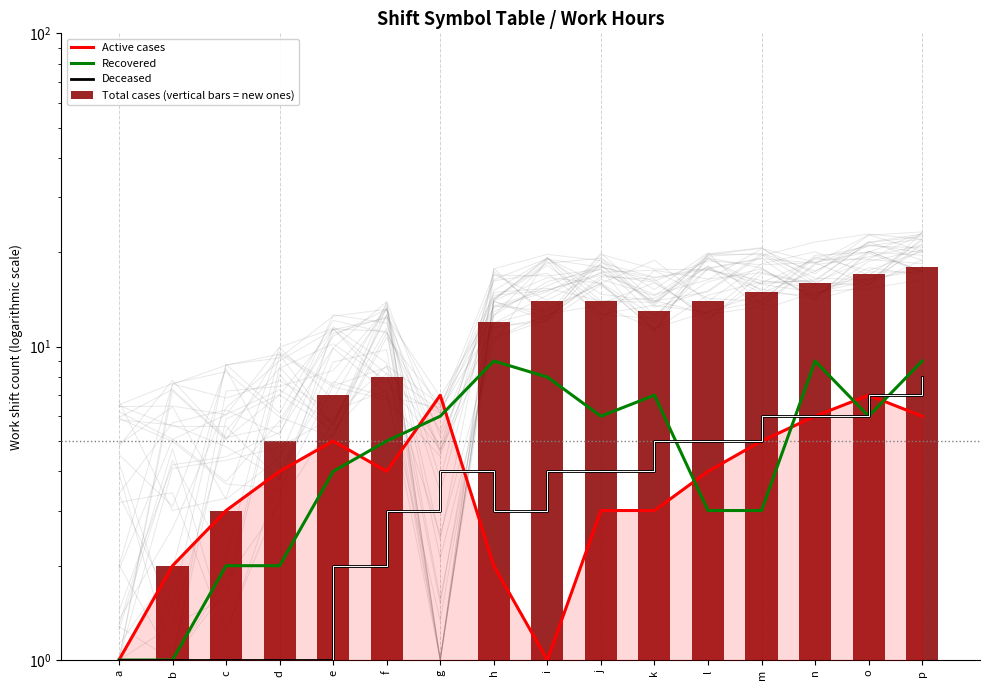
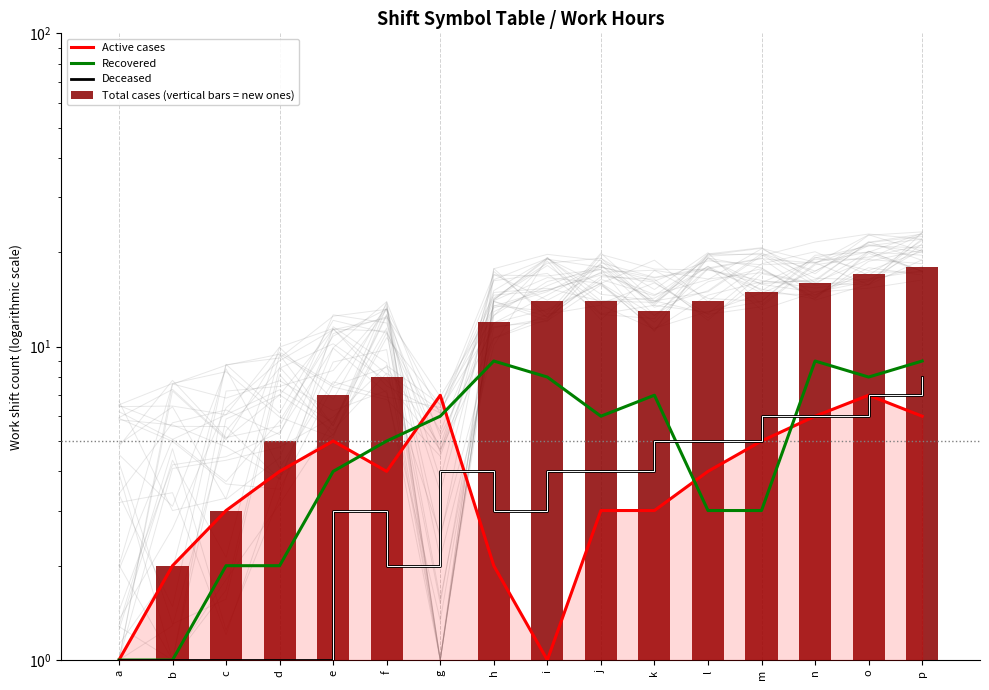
Deceased, e: 2 -> 3
Deceased, f: 3 -> 2
Recovered, o: 6 -> 8
